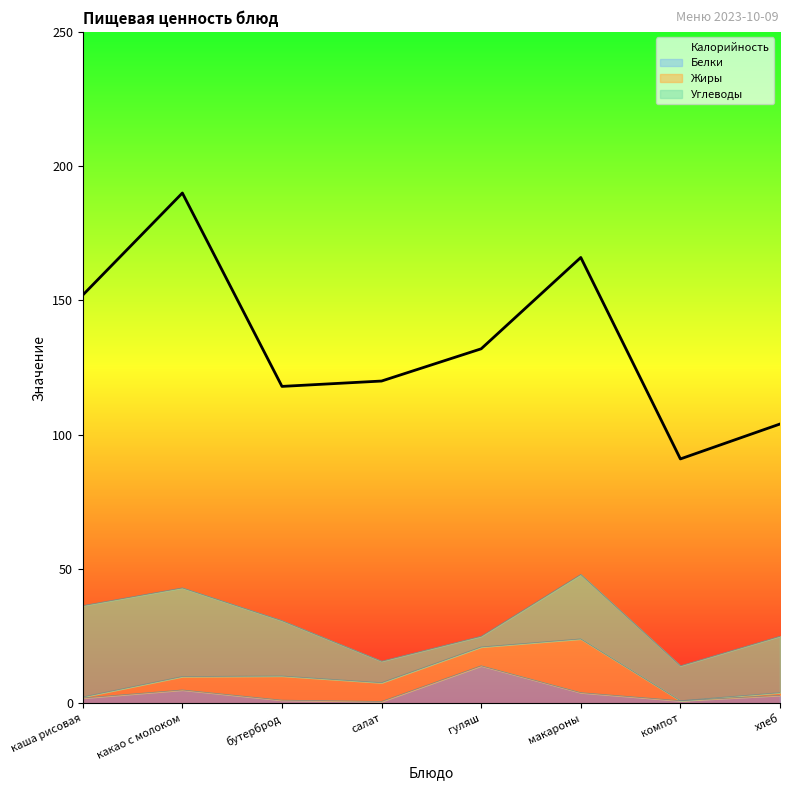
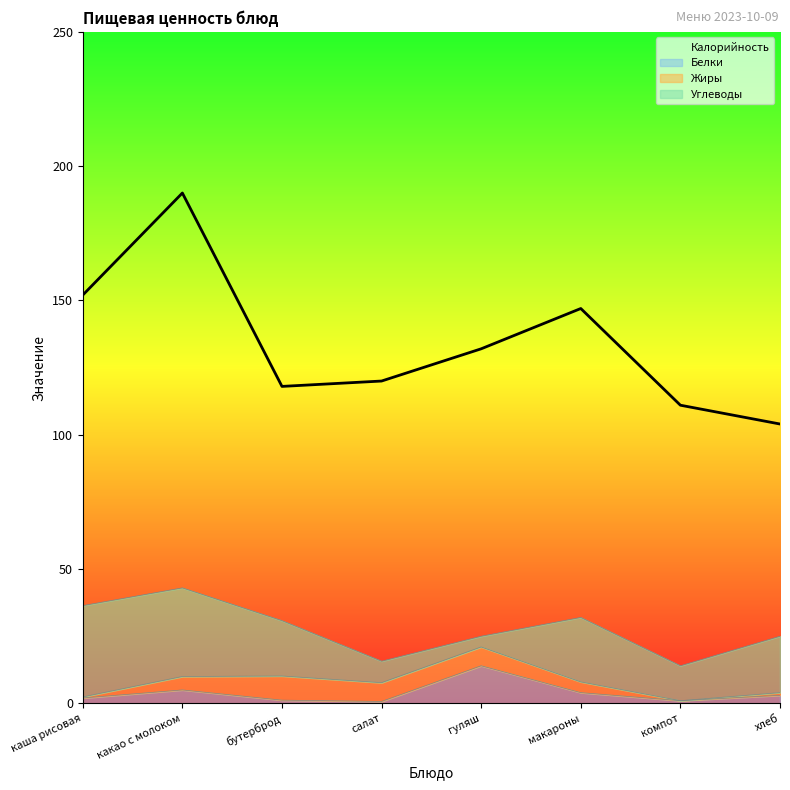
Калорийность, макароны: 166 -> 147
Жиры, макароны: 20 -> 4
Калорийность, компот: 91 -> 111
